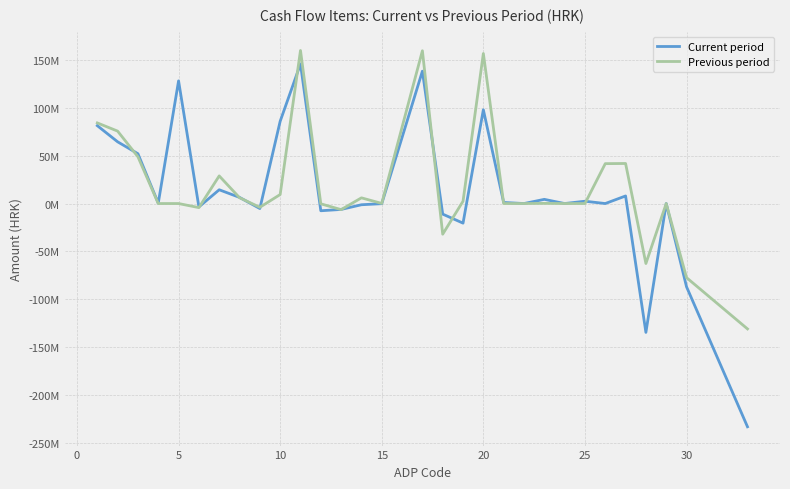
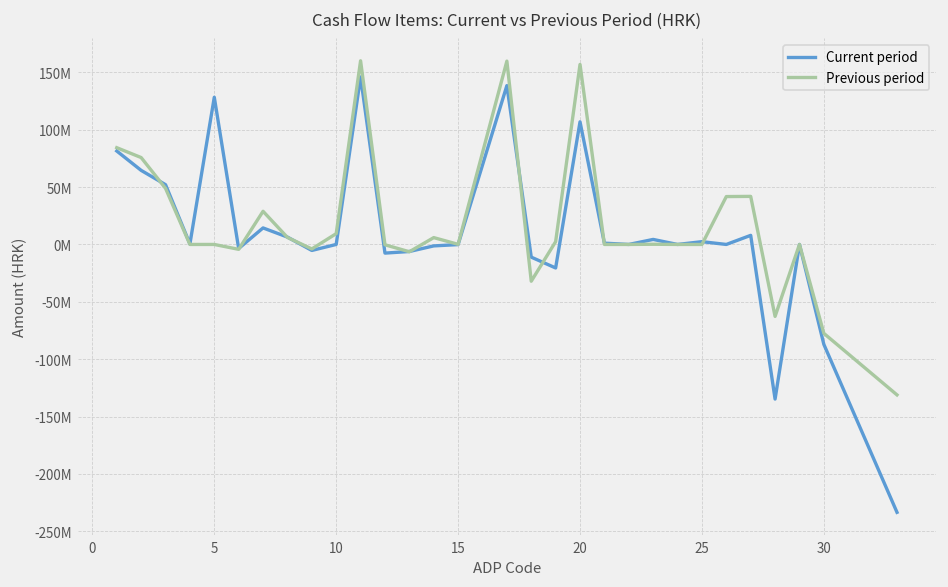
Current period, 10: 90000000 -> 0
Current period, 20: 100000000 -> 110000000
